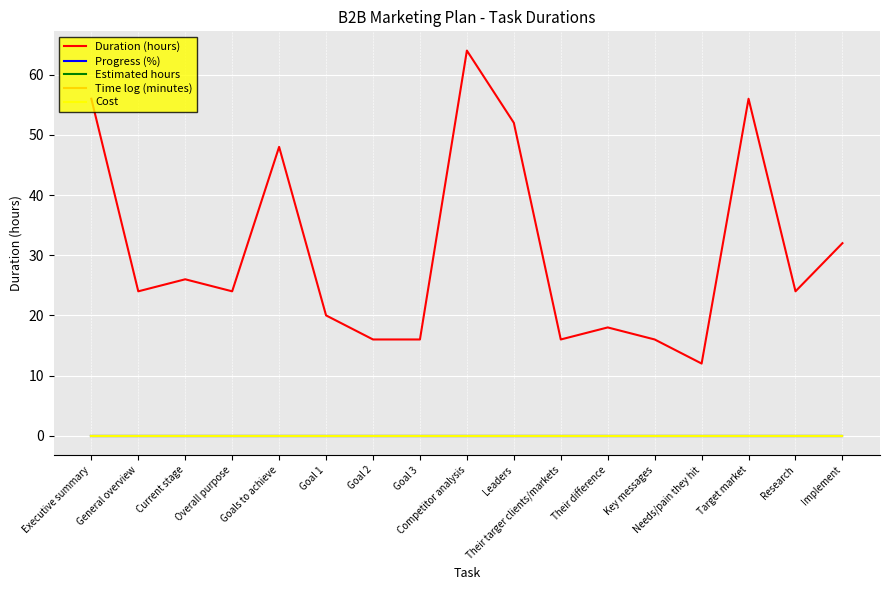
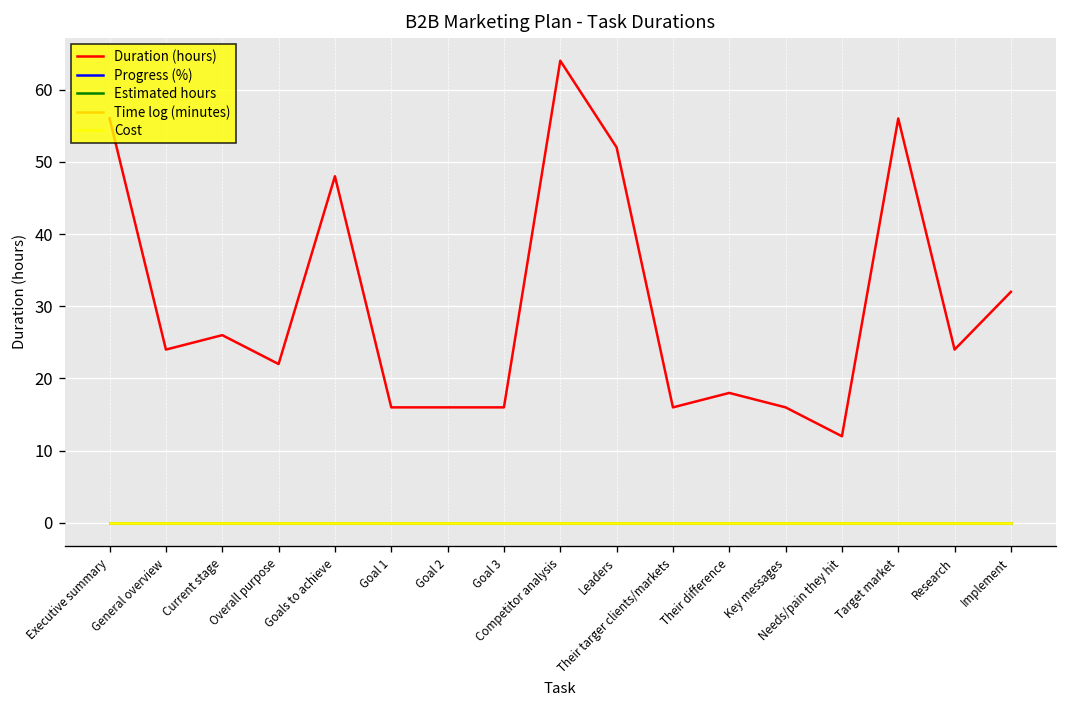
Duration (hours), Overall purpose: 24 -> 22
Duration (hours), Goal 1: 20 -> 16
